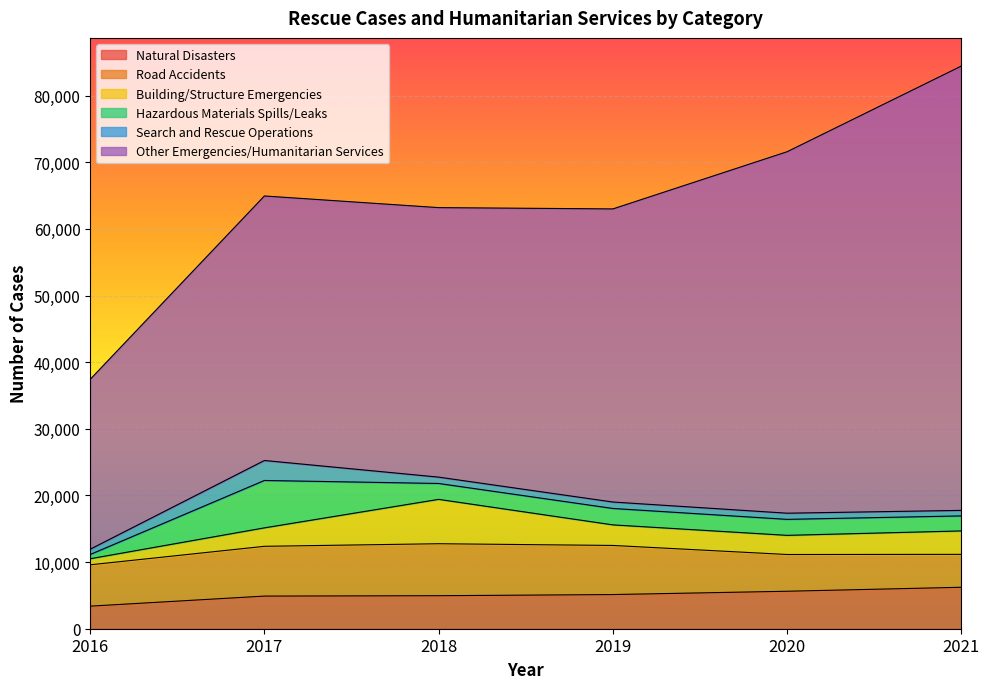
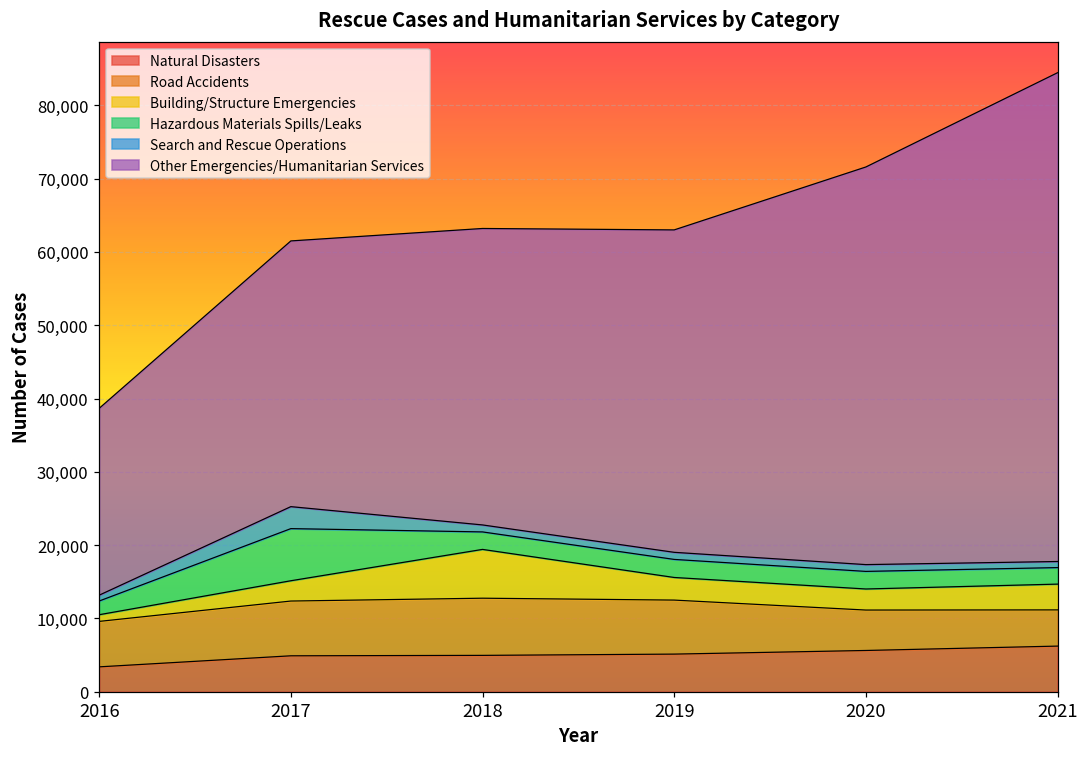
Hazardous Materials Spills/Leaks, 2016: 1,000 -> 2,000
Other Emergencies/Humanitarian Services, 2017: 40,000 -> 36,000
